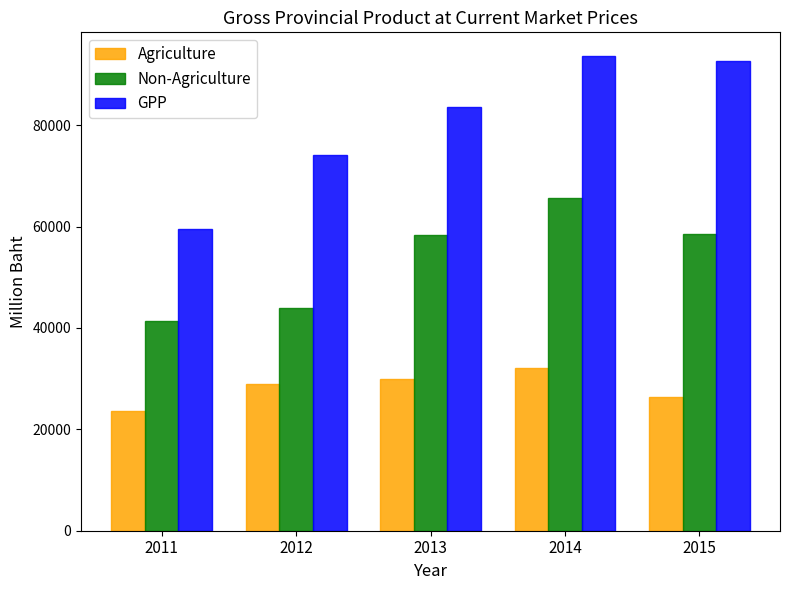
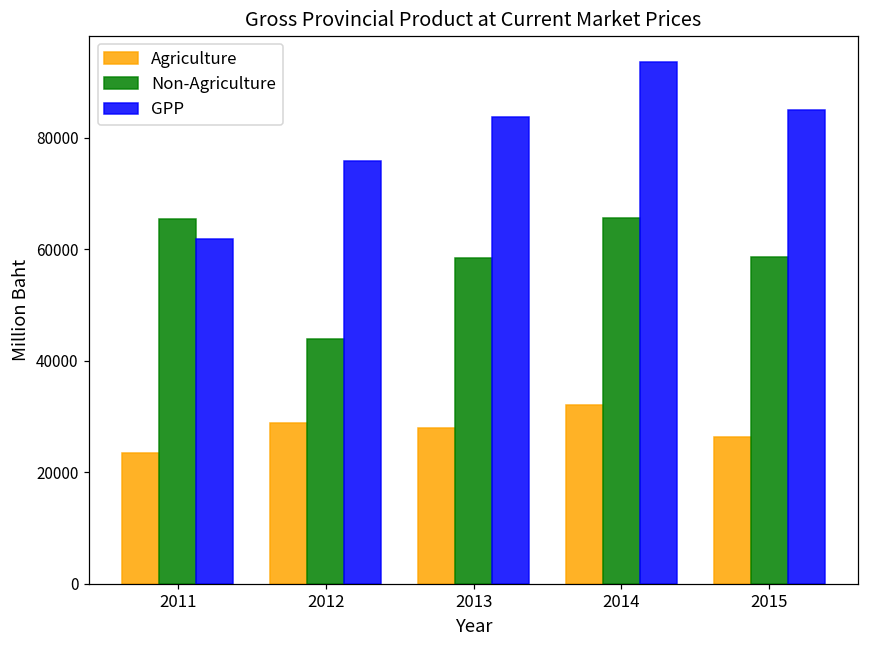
Non-Agriculture, 2011: 41000 -> 65000
GPP, 2011: 59000 -> 62000
GPP, 2012: 74000 -> 76000
Agriculture, 2013: 30000 -> 28000
GPP, 2015: 93000 -> 85000
